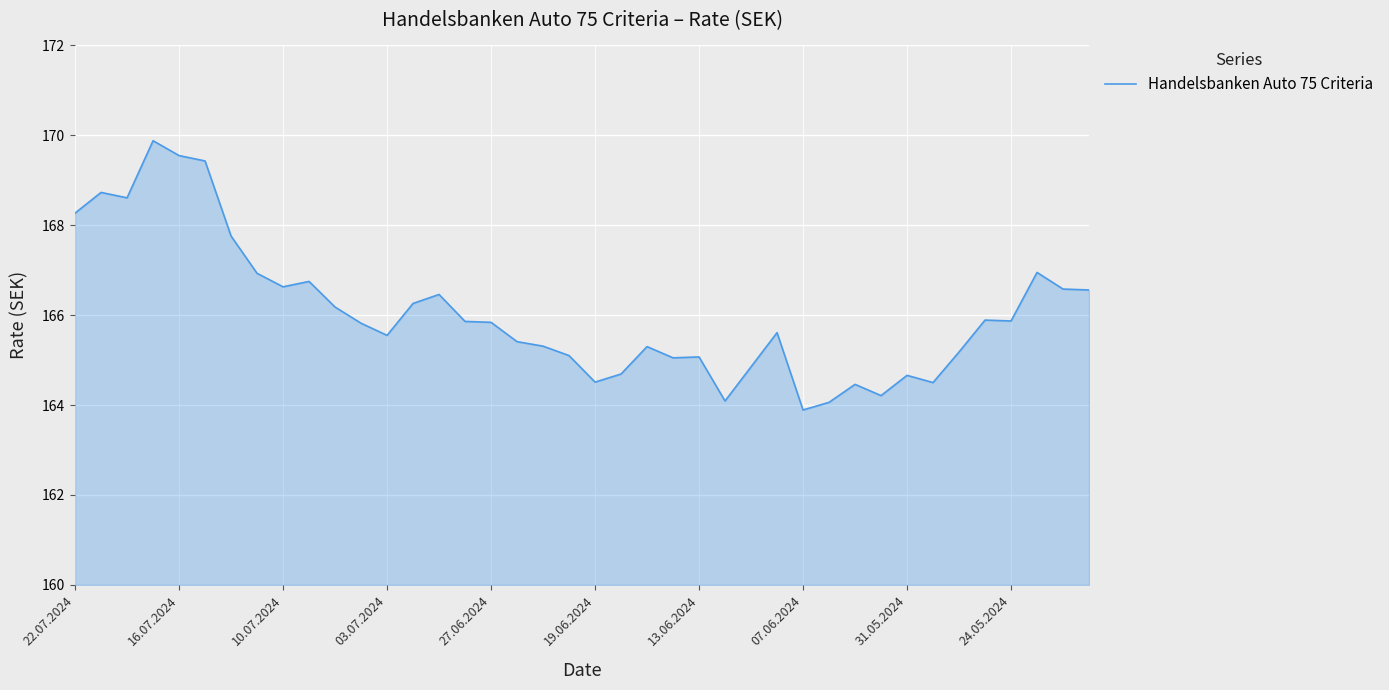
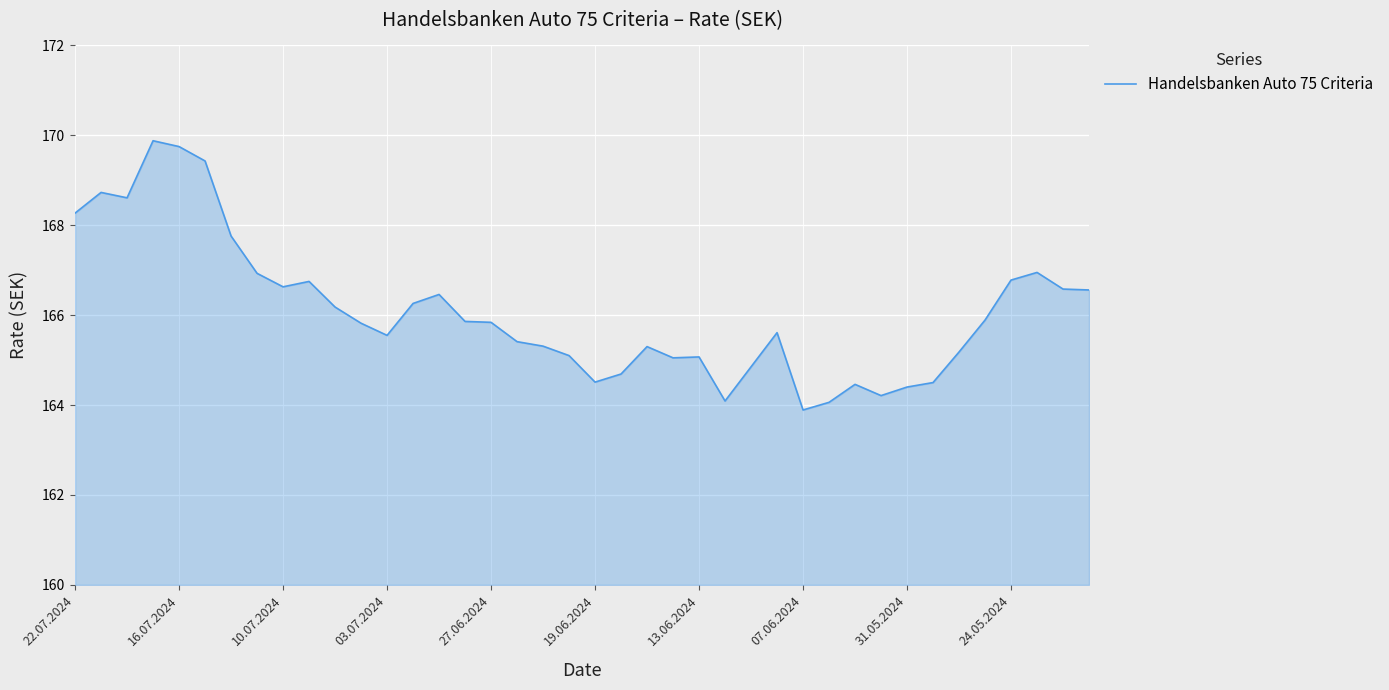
16.07.2024: 169.6 -> 169.8
31.05.2024: 164.7 -> 164.4
24.05.2024: 165.9 -> 166.8
